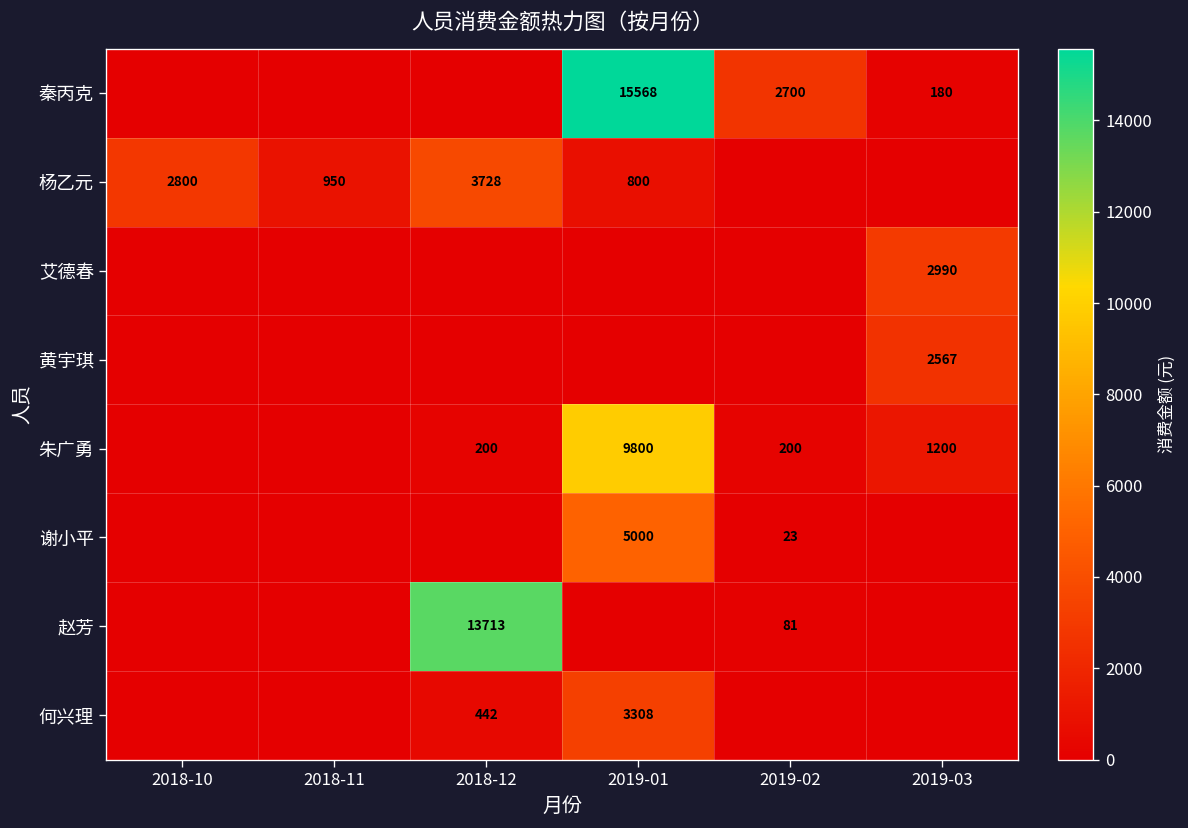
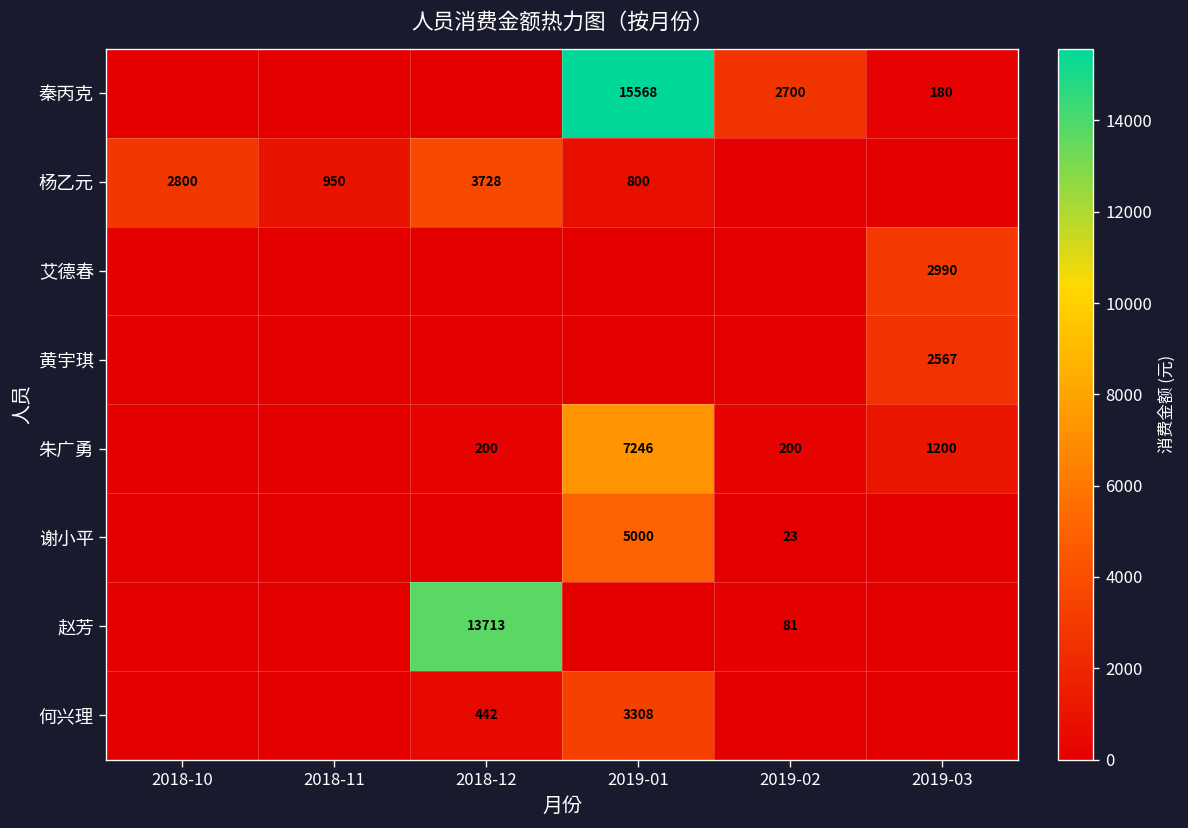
朱广勇, 2019-01: 9800 -> 7246
